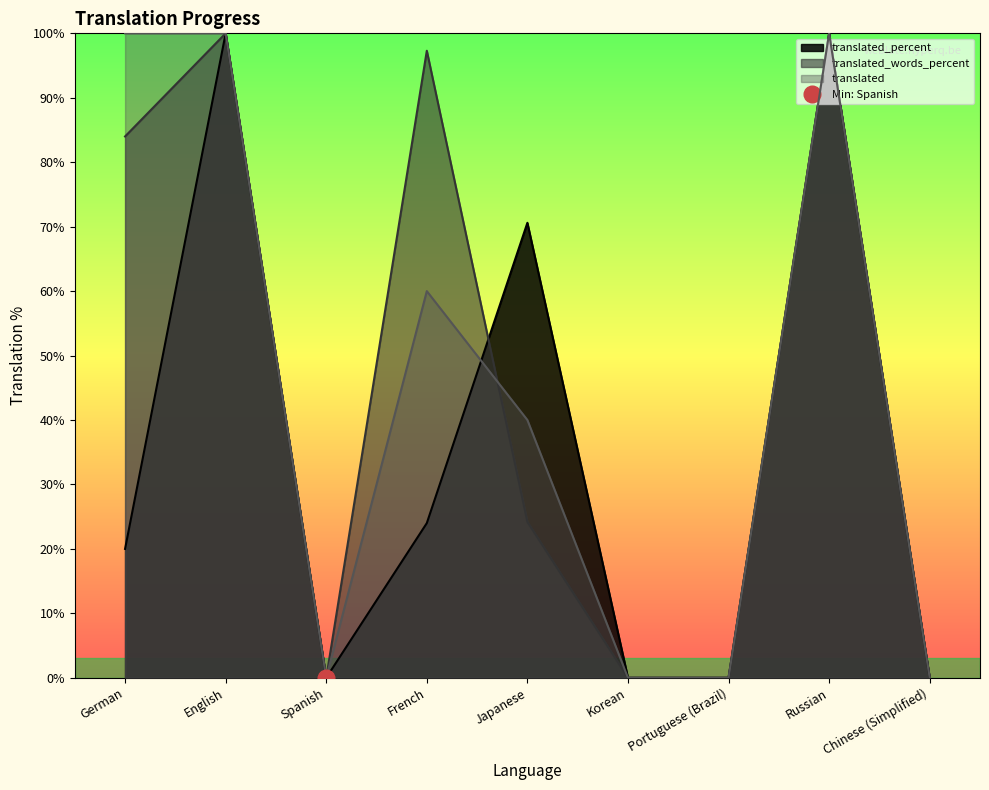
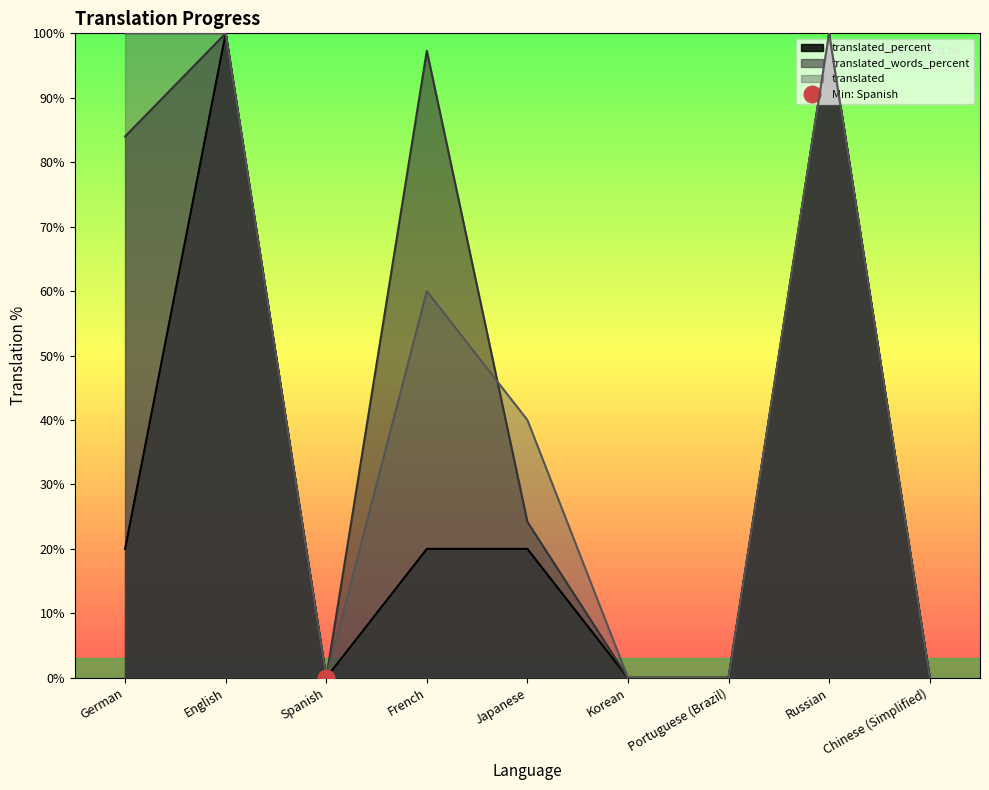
translated_percent, French: 24% -> 20%
translated_percent, Japanese: 71% -> 20%
